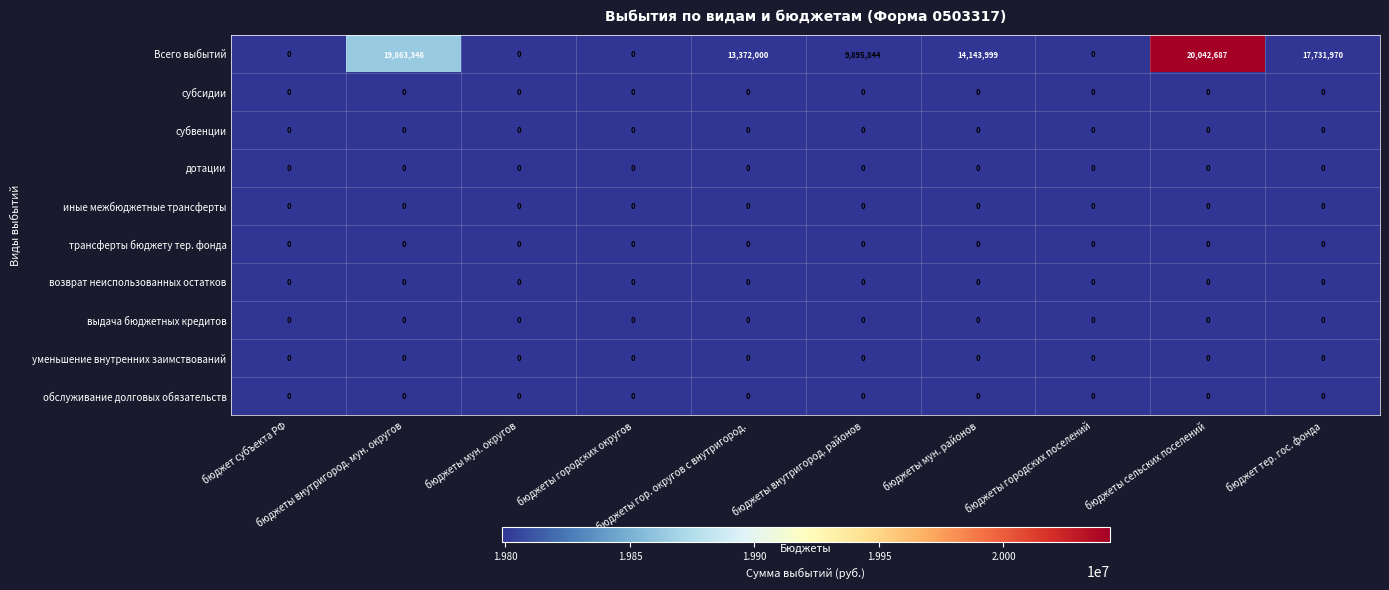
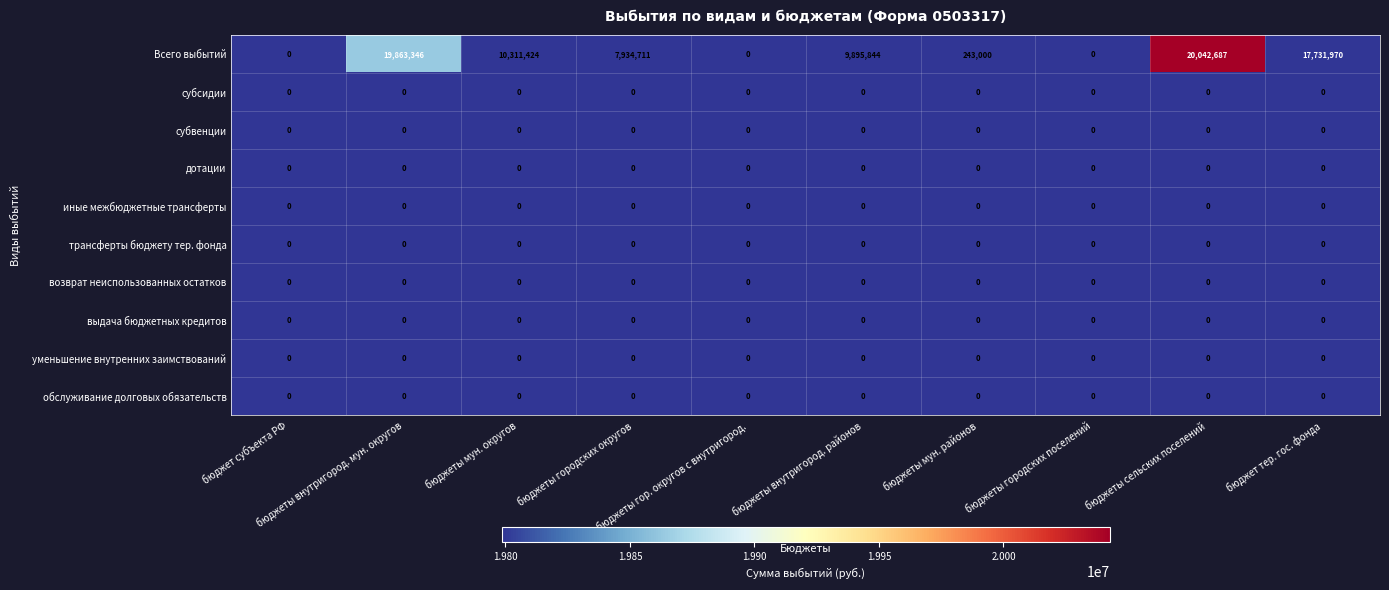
Всего выбытий, бюджеты мун. округов: 0 -> 10,311,424
Всего выбытий, бюджеты городских округов: 0 -> 7,934,711
Всего выбытий, бюджеты гор. округов с внутригород.: 13,372,000 -> 0
Всего выбытий, бюджеты мун. районов: 14,143,999 -> 243,000
